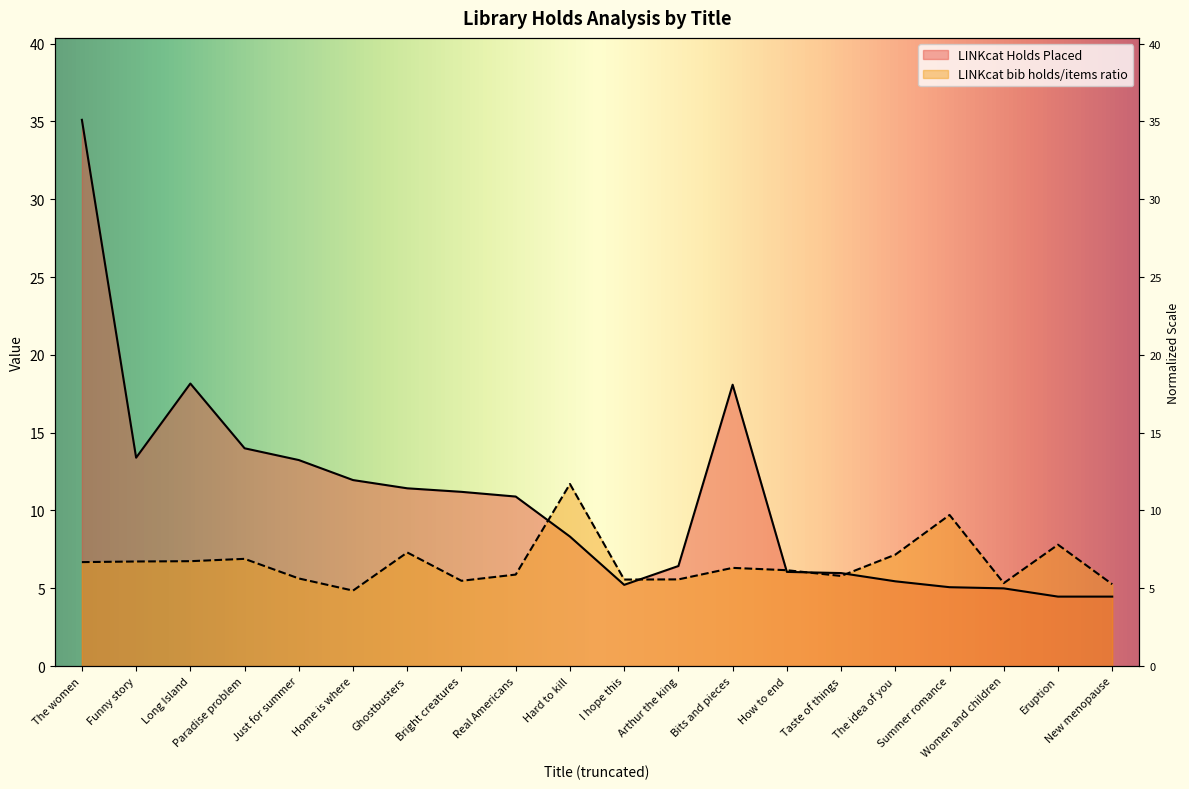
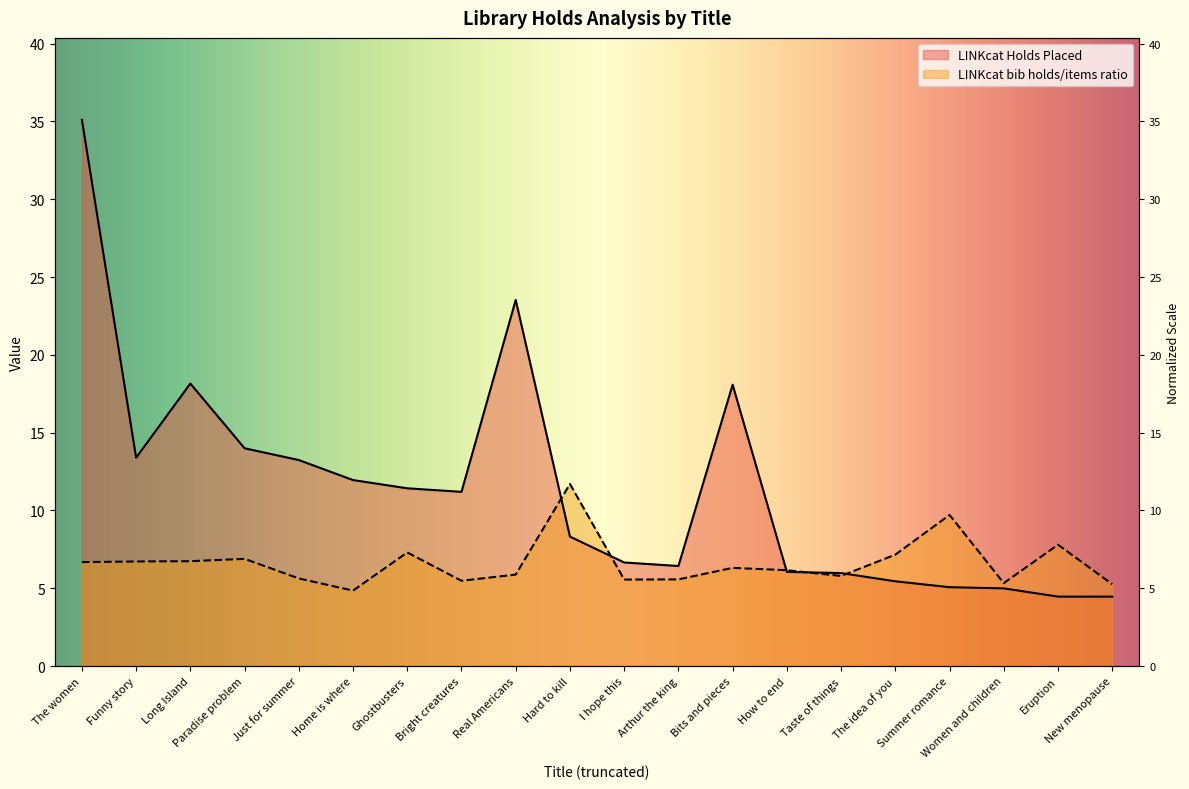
LINKcat Holds Placed, Real Americans: 10.9 -> 23.5
LINKcat Holds Placed, I hope this: 5.2 -> 6.7
